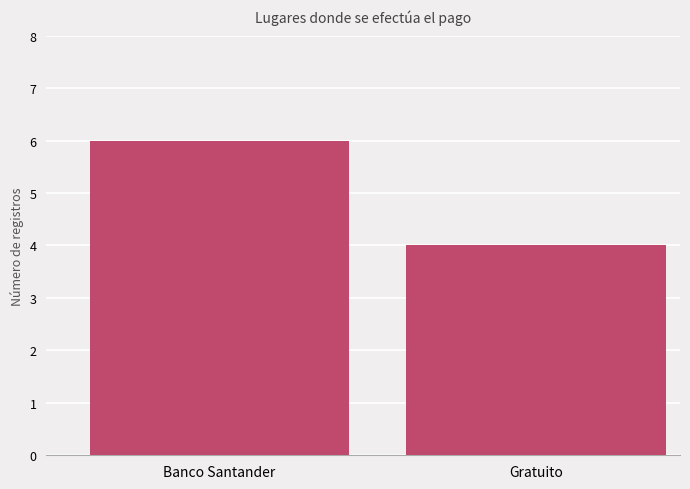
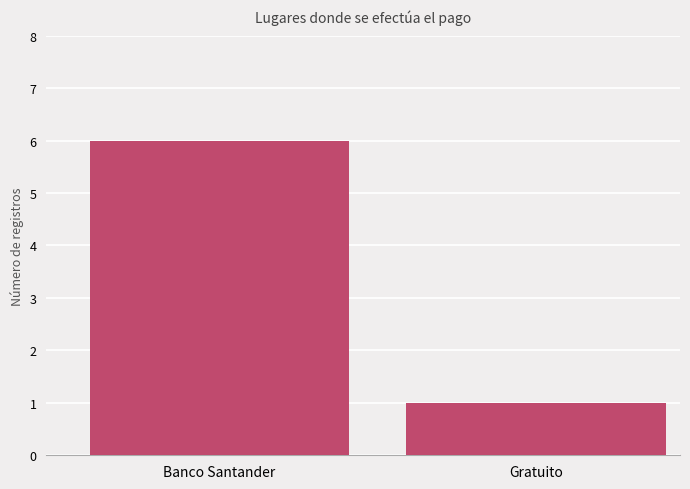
Gratuito: 4 -> 1
